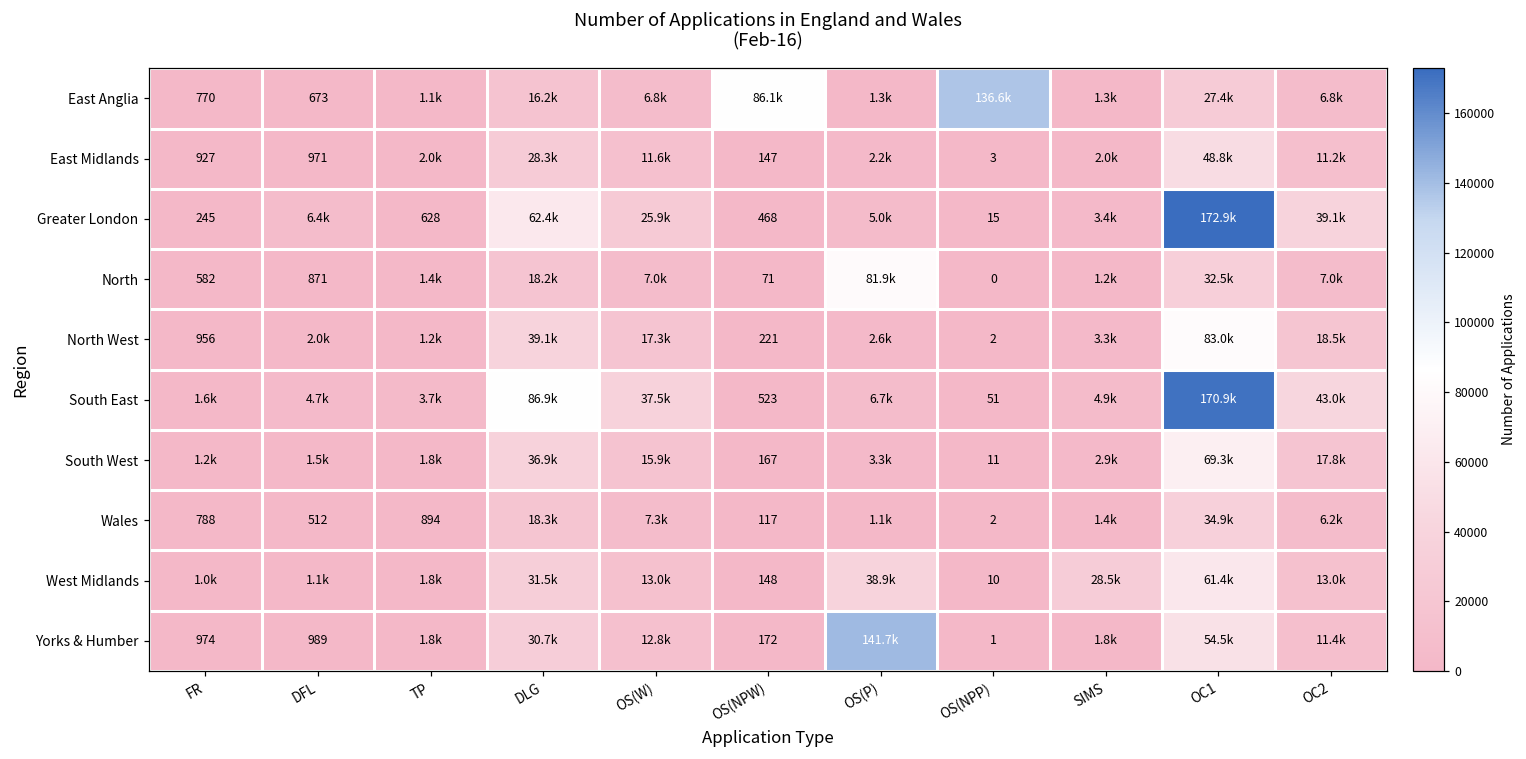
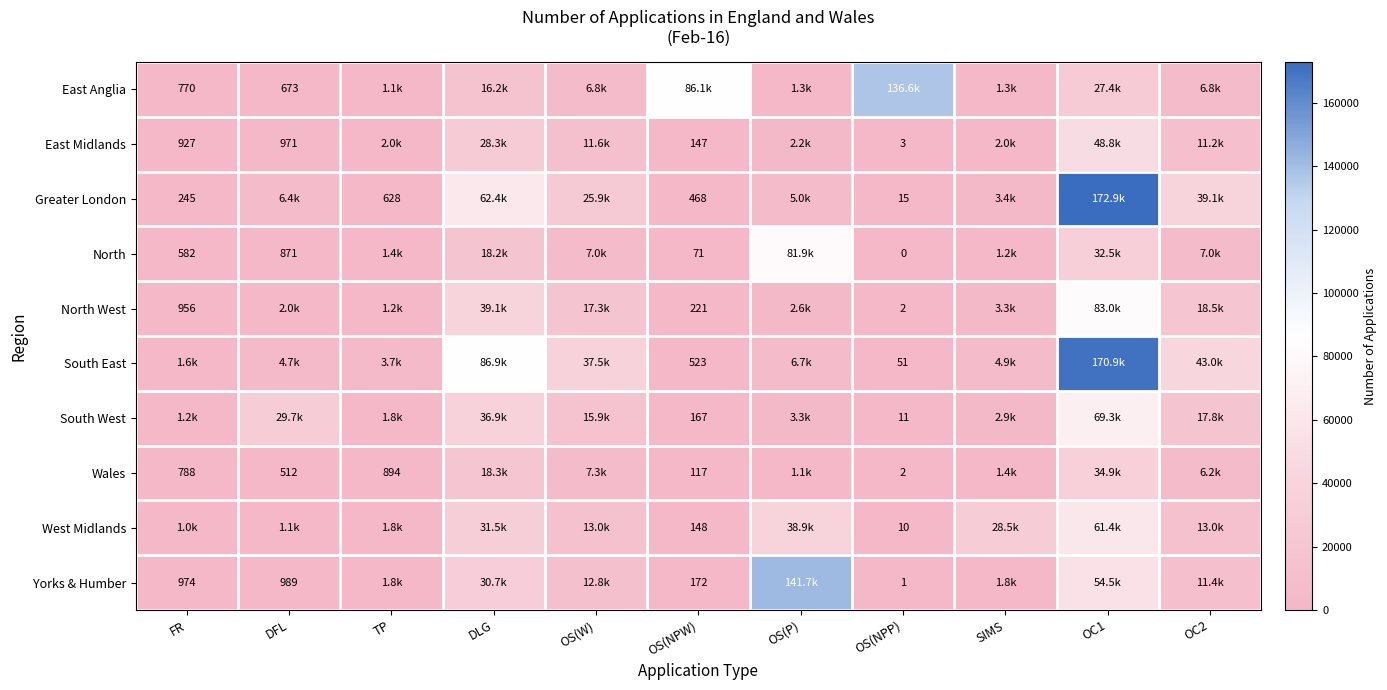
South West, DFL: 1.5k -> 29.7k
